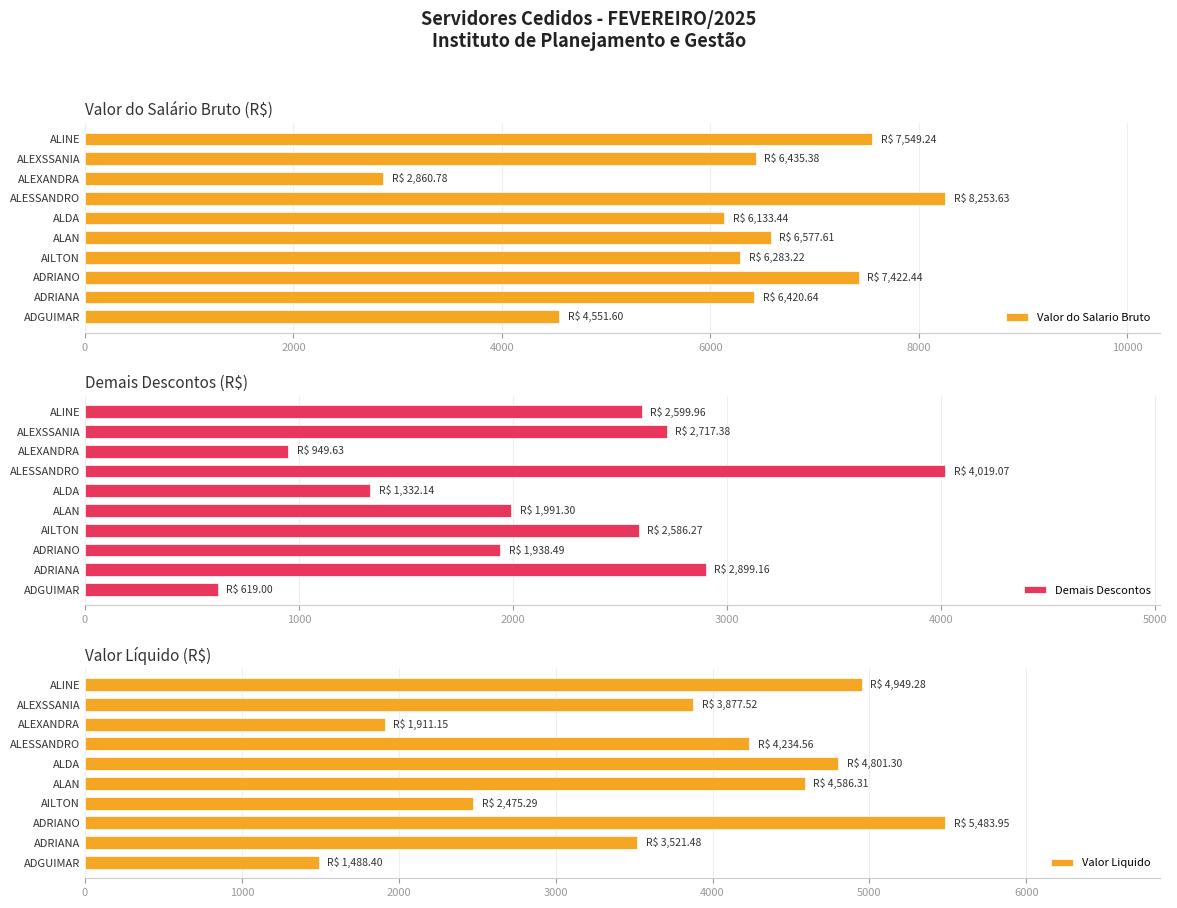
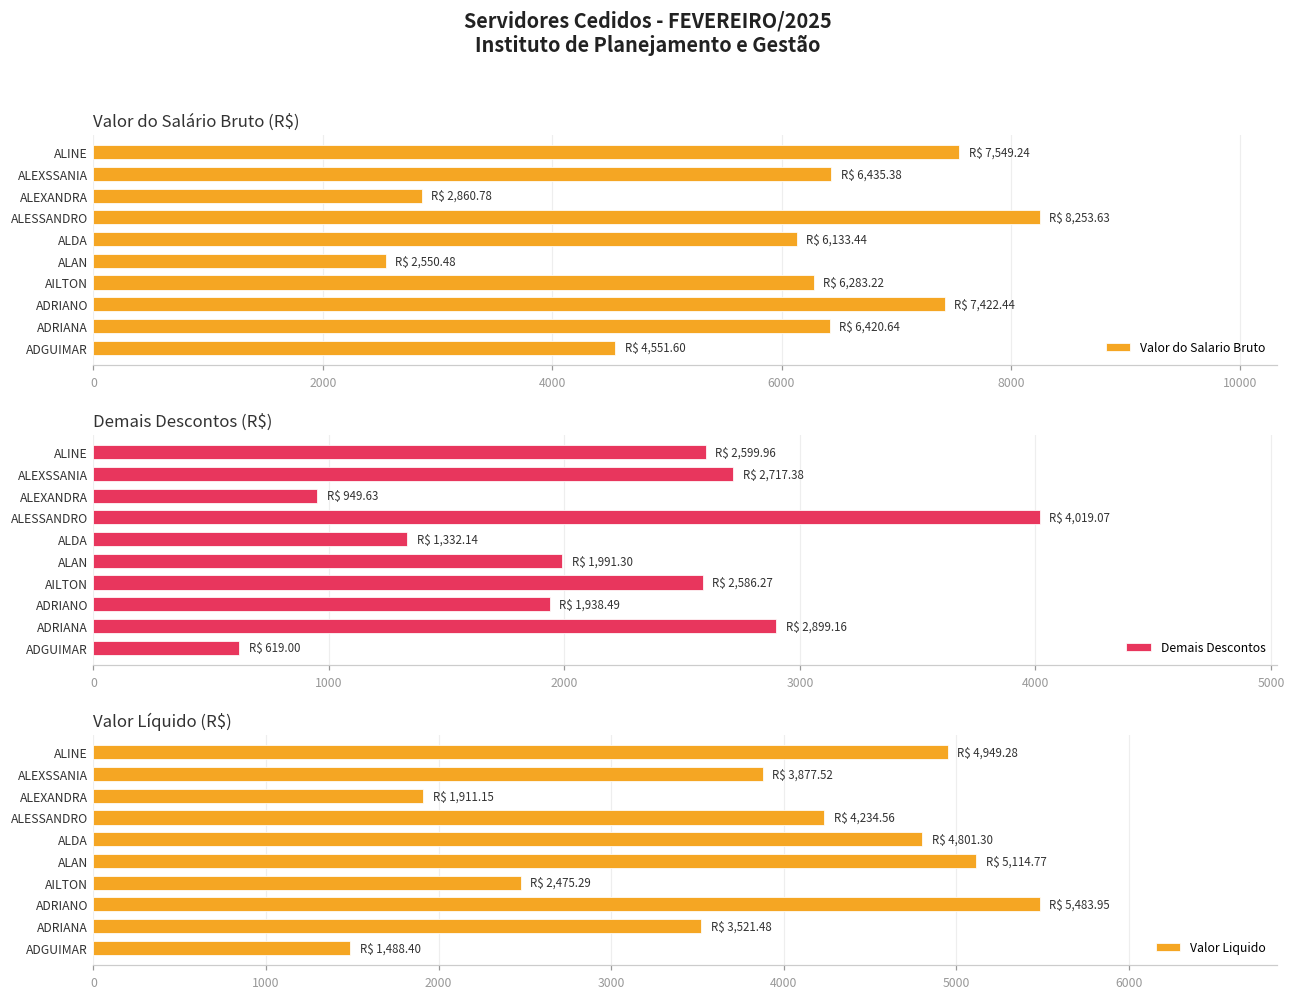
Valor do Salário Bruto (R$), ALAN: 6,577.61 -> 2,550.48
Valor Líquido (R$), ALAN: 4,586.31 -> 5,114.77
